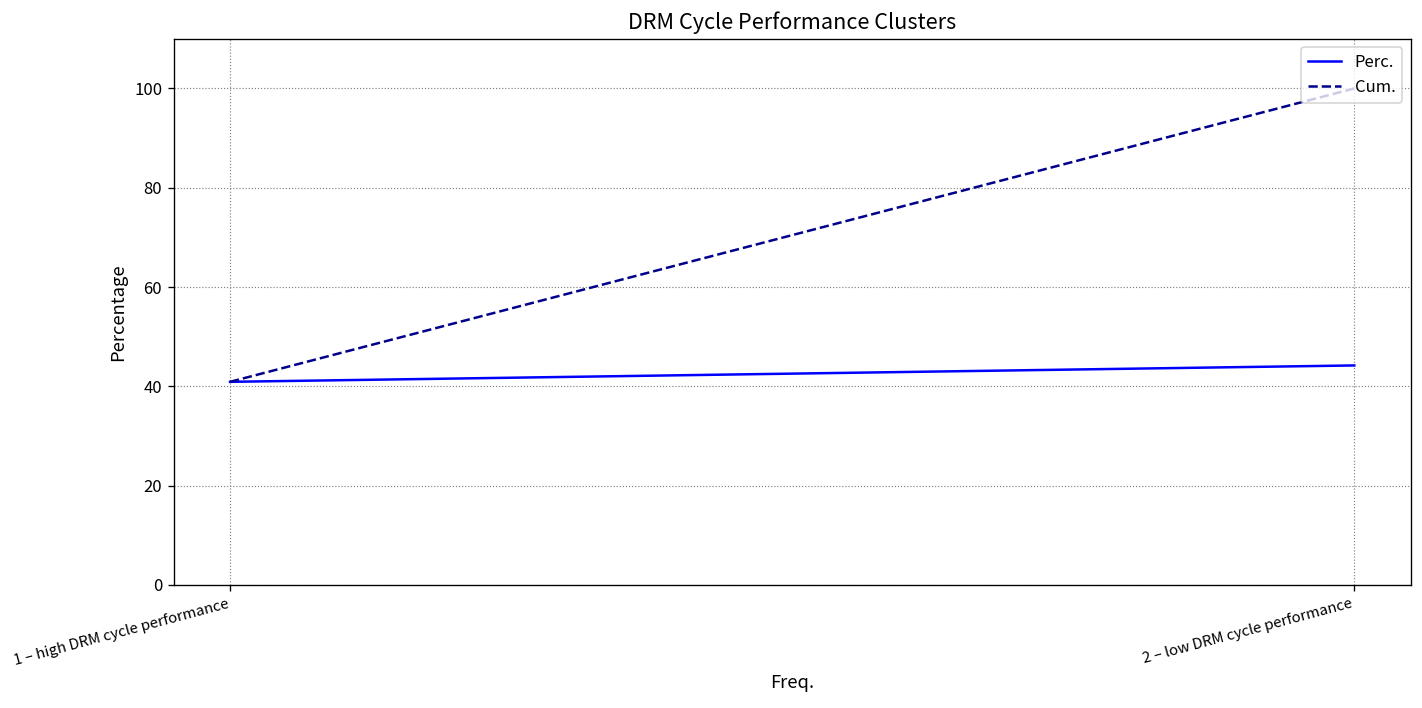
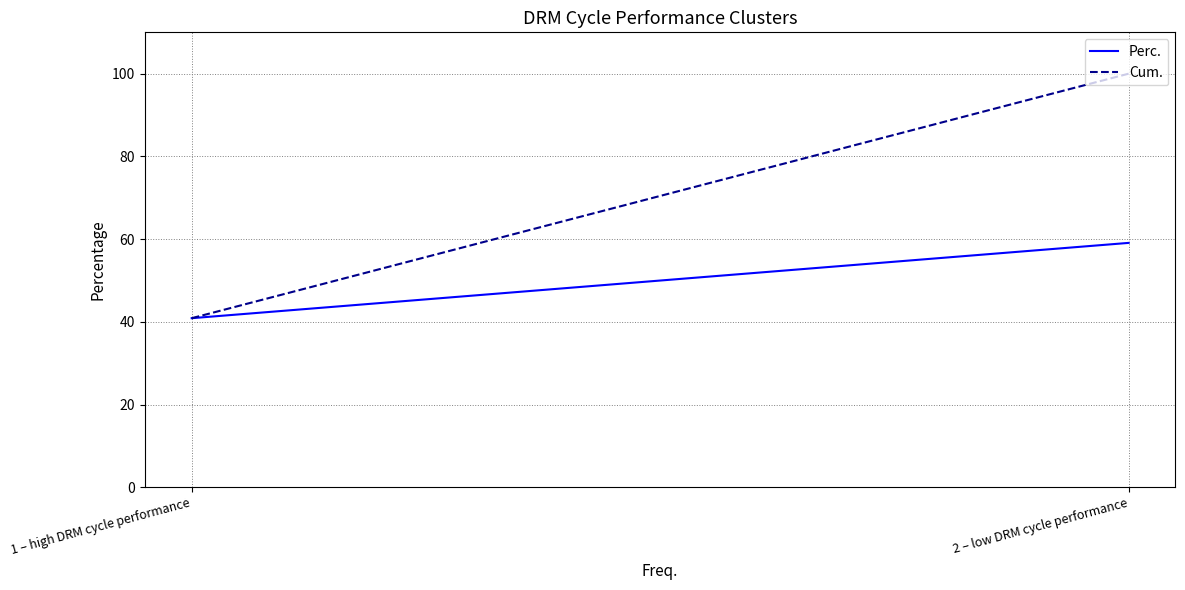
Perc., 2 – low DRM cycle performance: 44 -> 59
